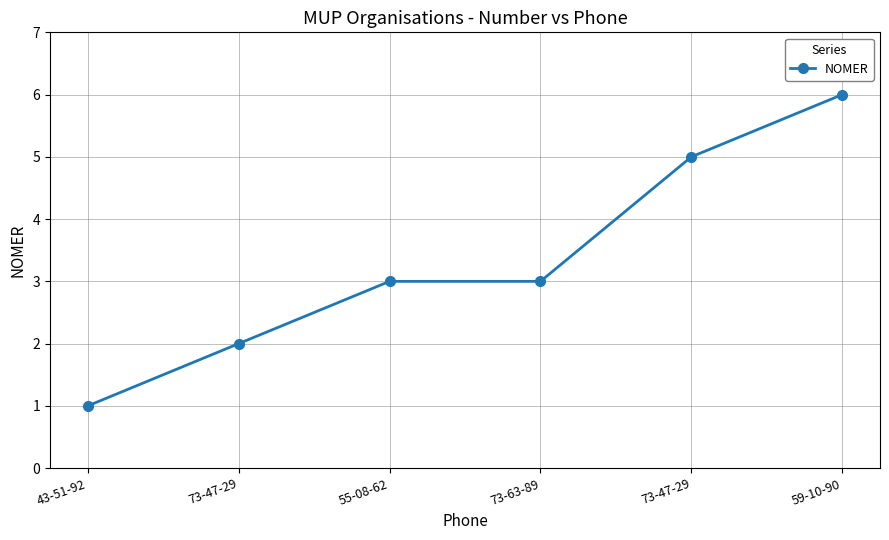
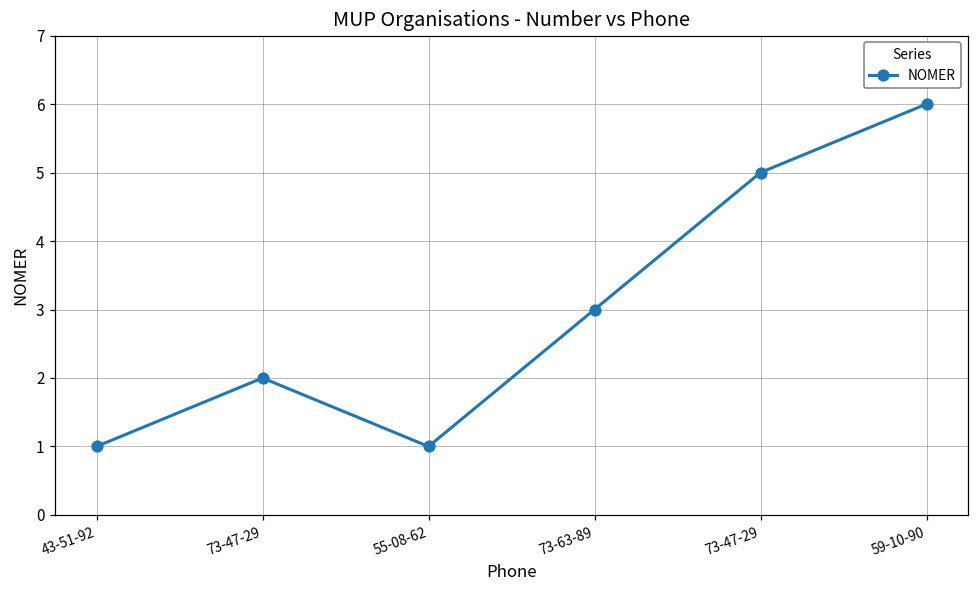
55-08-62: 3 -> 1
